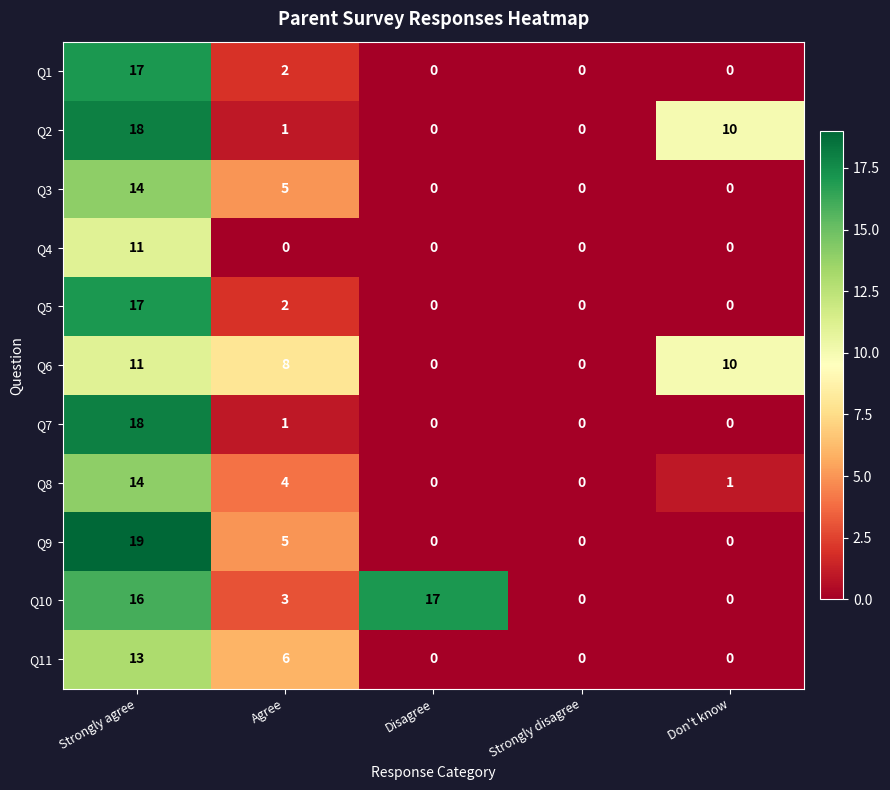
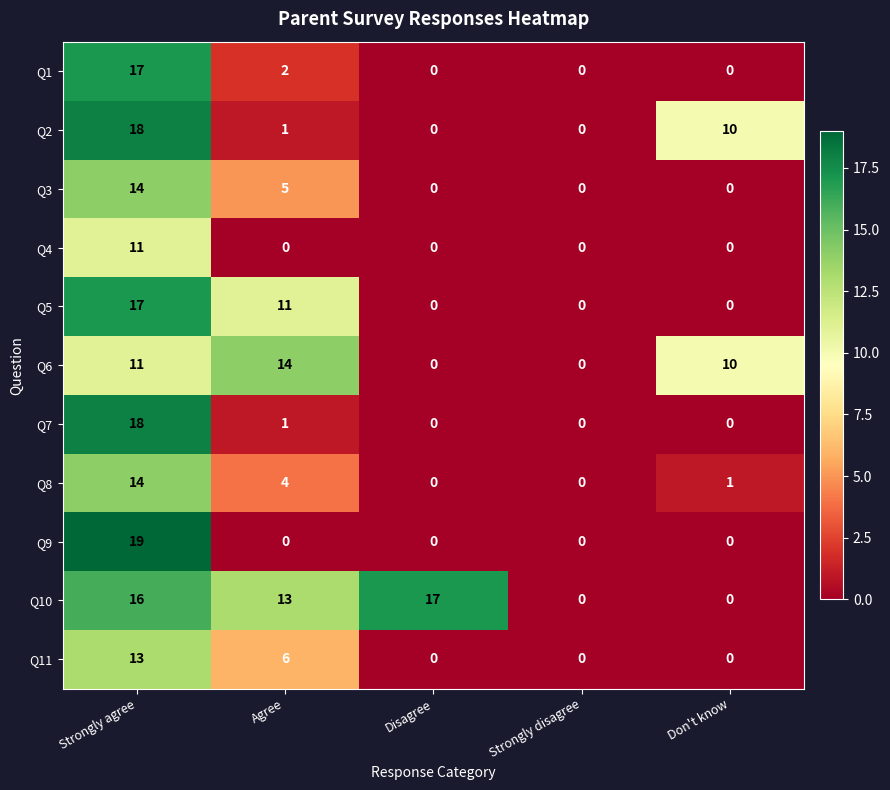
Q5, Agree: 2 -> 11
Q6, Agree: 8 -> 14
Q9, Agree: 5 -> 0
Q10, Agree: 3 -> 13
